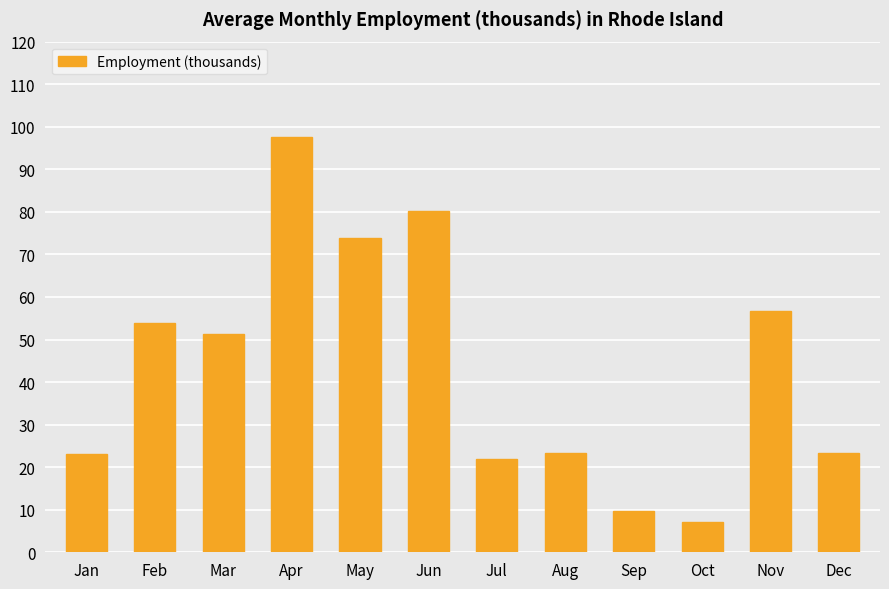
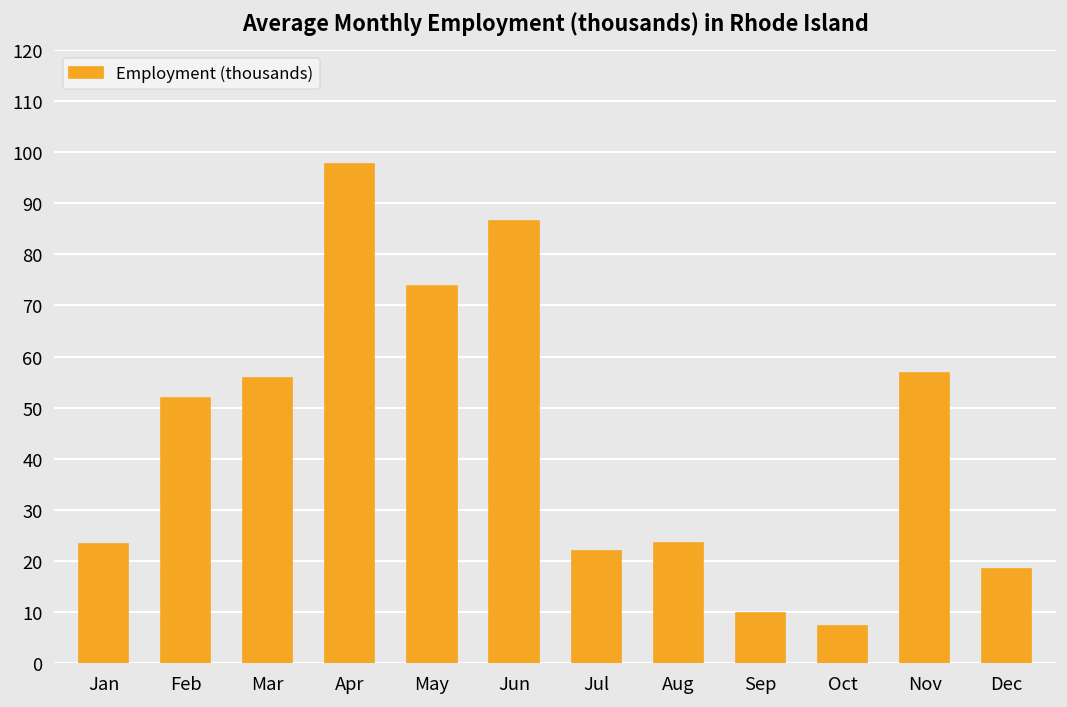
Feb: 54 -> 52
Mar: 51 -> 56
Jun: 80 -> 87
Dec: 23 -> 18
